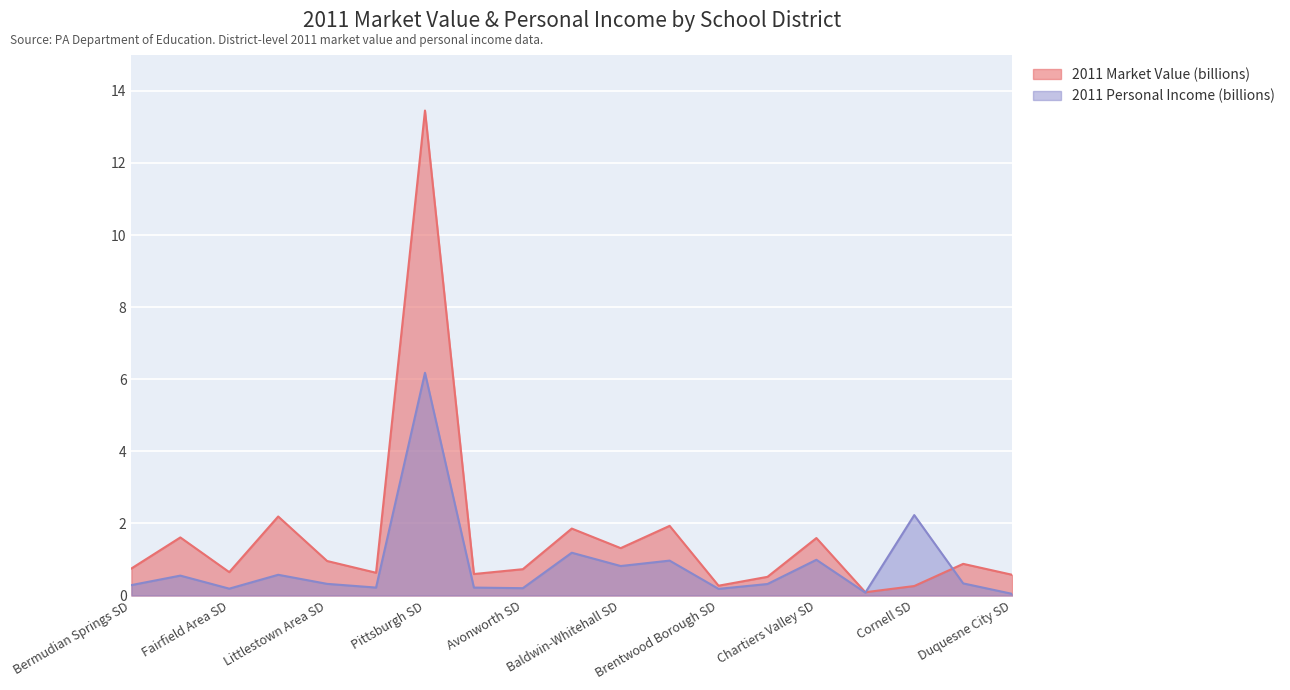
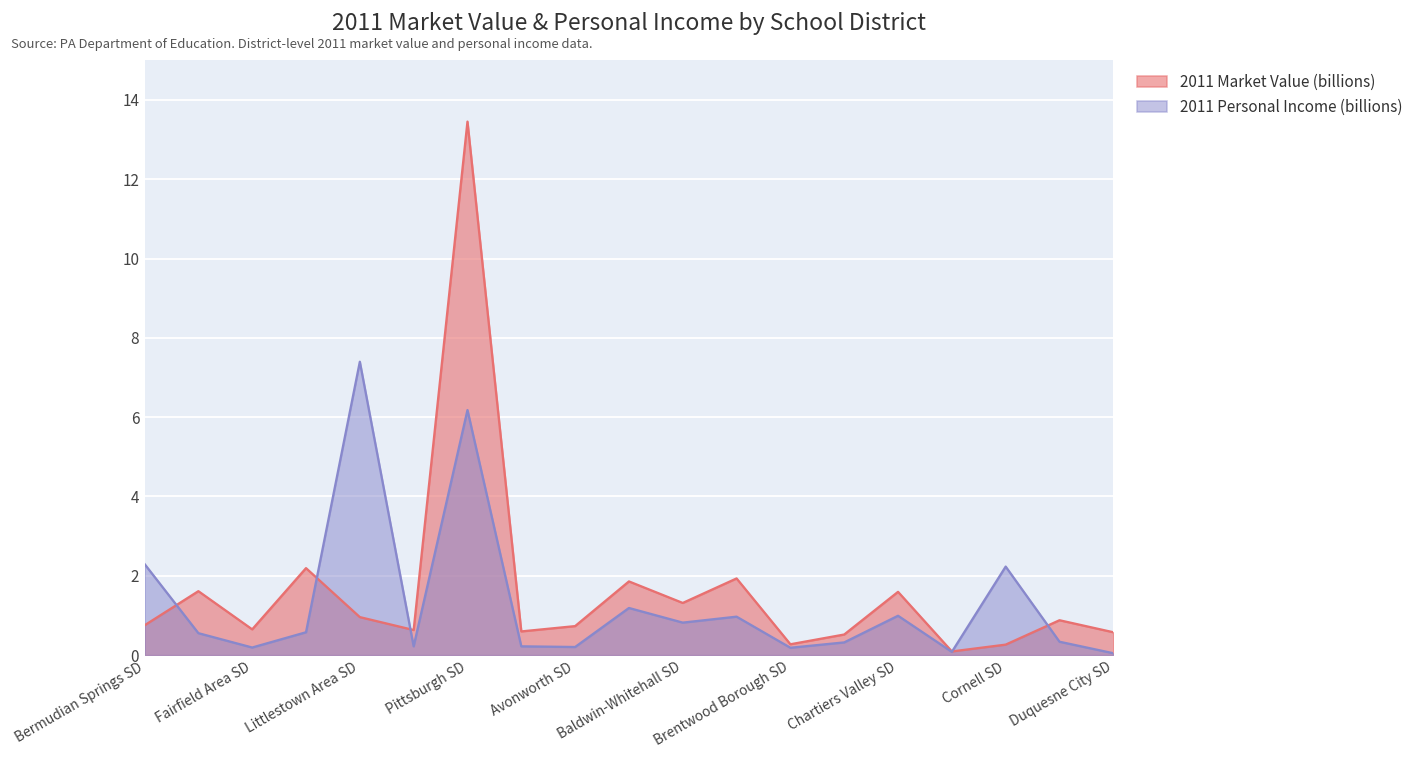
2011 Personal Income (billions), Bermudian Springs SD: 0.3 -> 2.3
2011 Personal Income (billions), Littlestown Area SD: 0.3 -> 7.4
